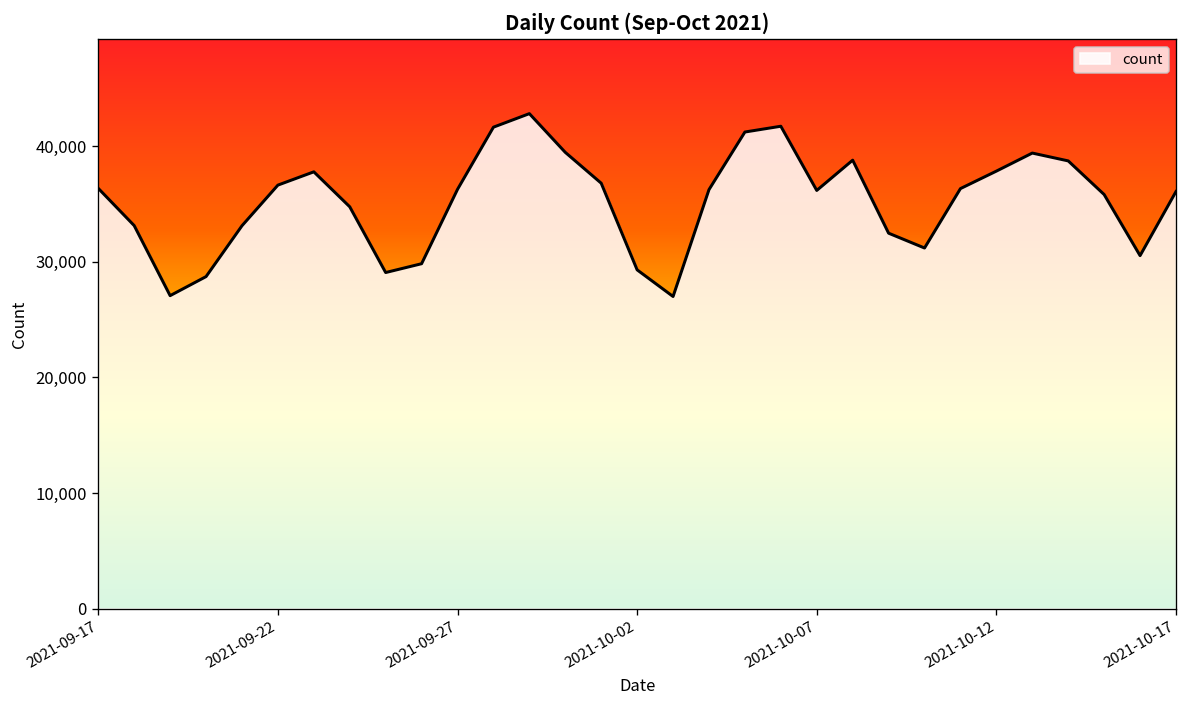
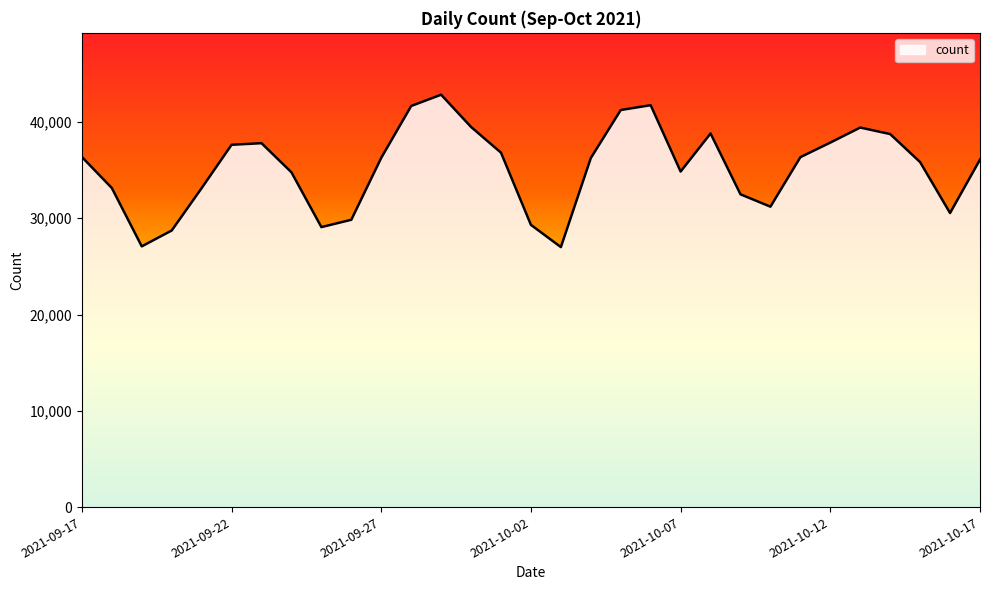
2021-09-22: 37,000 -> 38,000
2021-10-07: 36,000 -> 35,000
